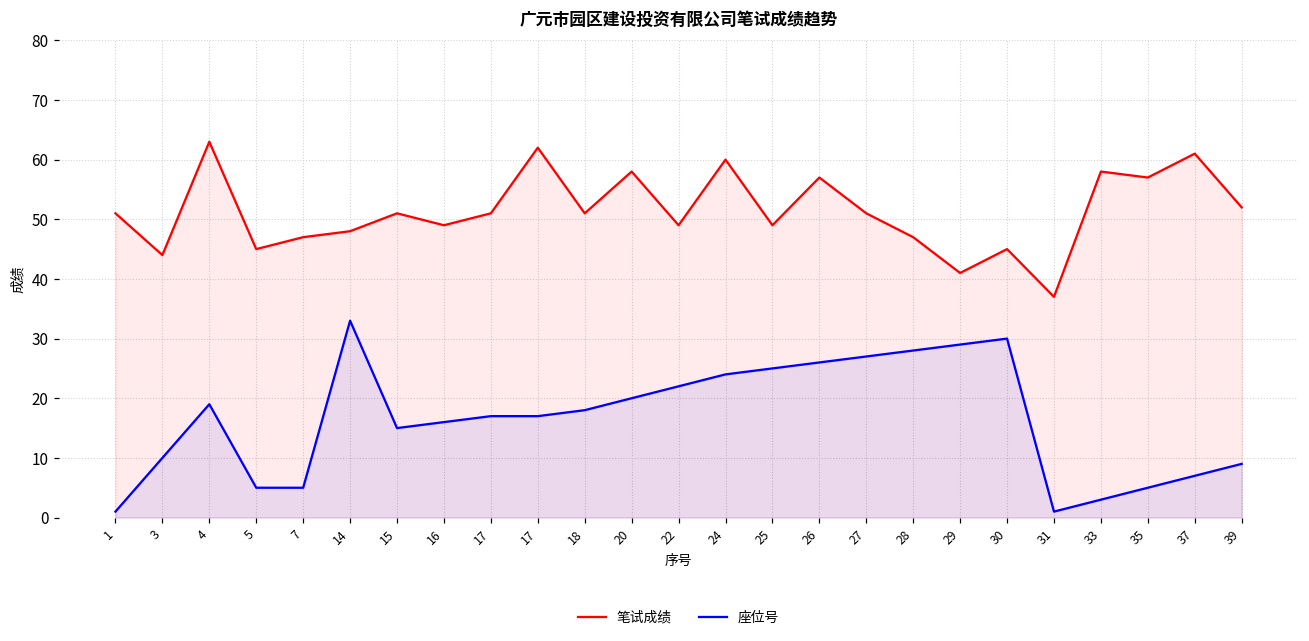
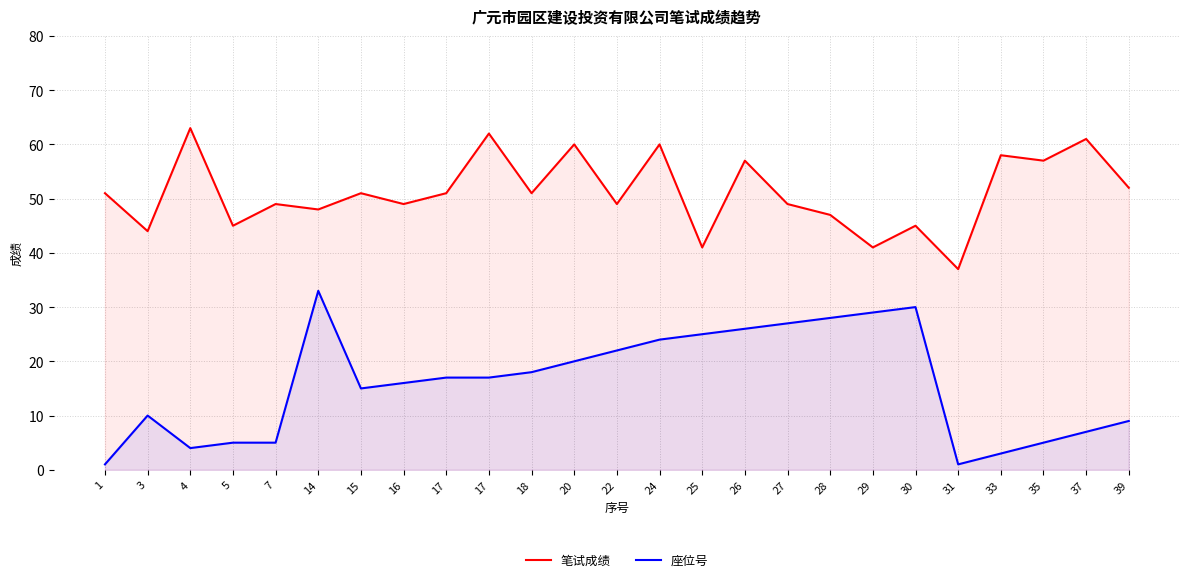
座位号, 4: 19 -> 4
笔试成绩, 7: 47 -> 49
笔试成绩, 20: 58 -> 60
笔试成绩, 25: 49 -> 41
笔试成绩, 27: 51 -> 49
